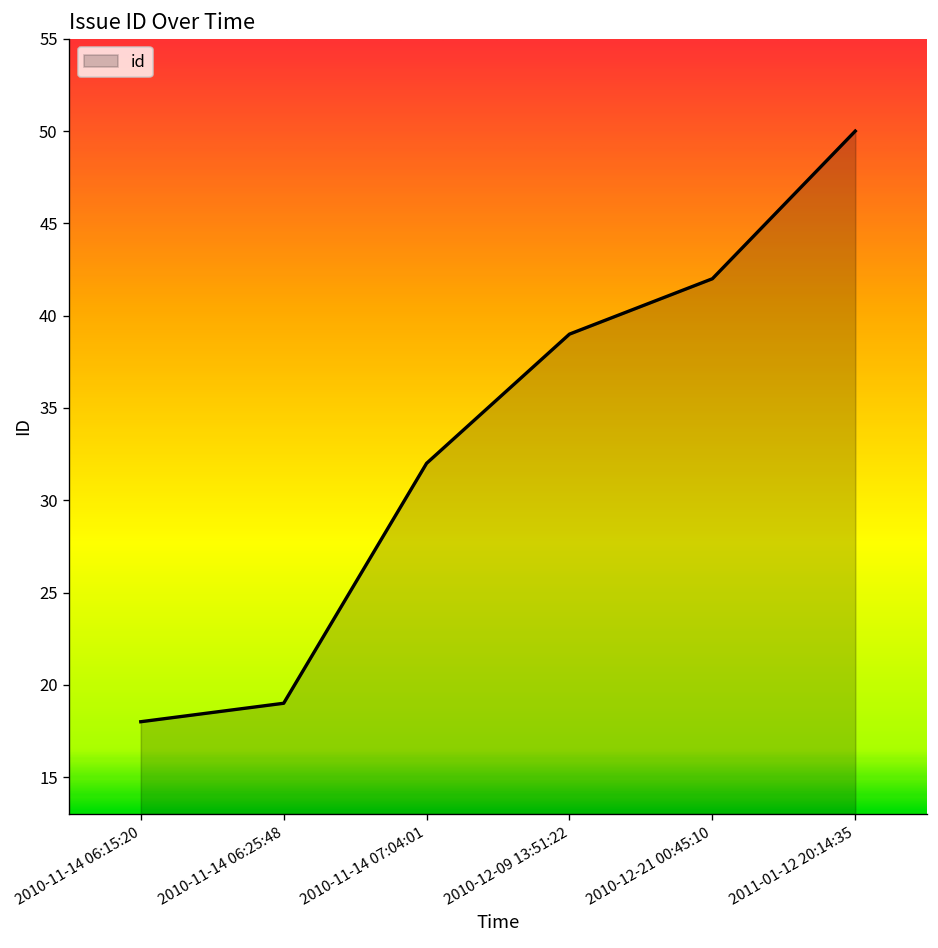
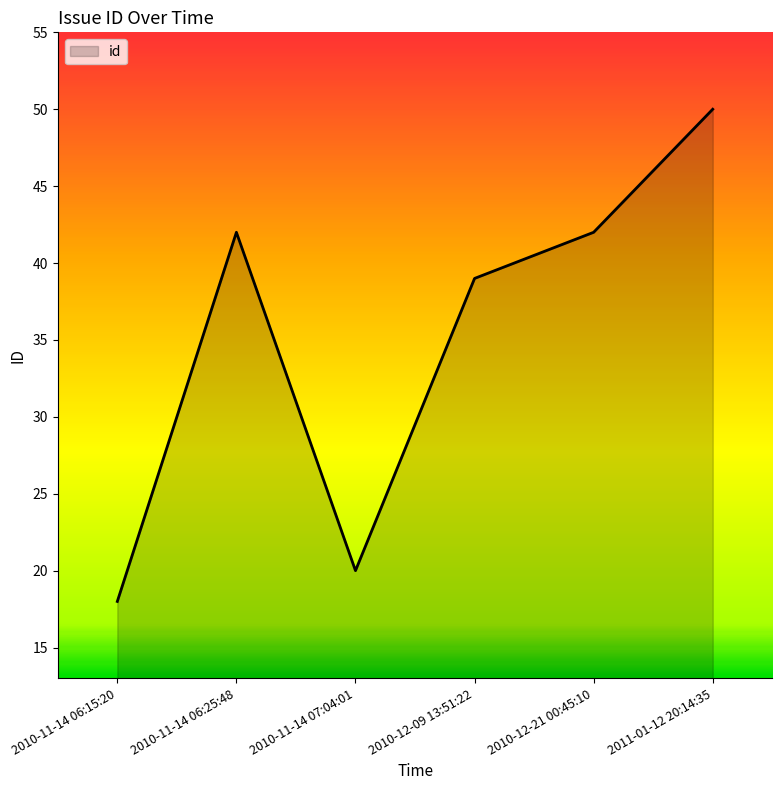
2010-11-14 06:25:48: 19 -> 42
2010-11-14 07:04:01: 32 -> 20
